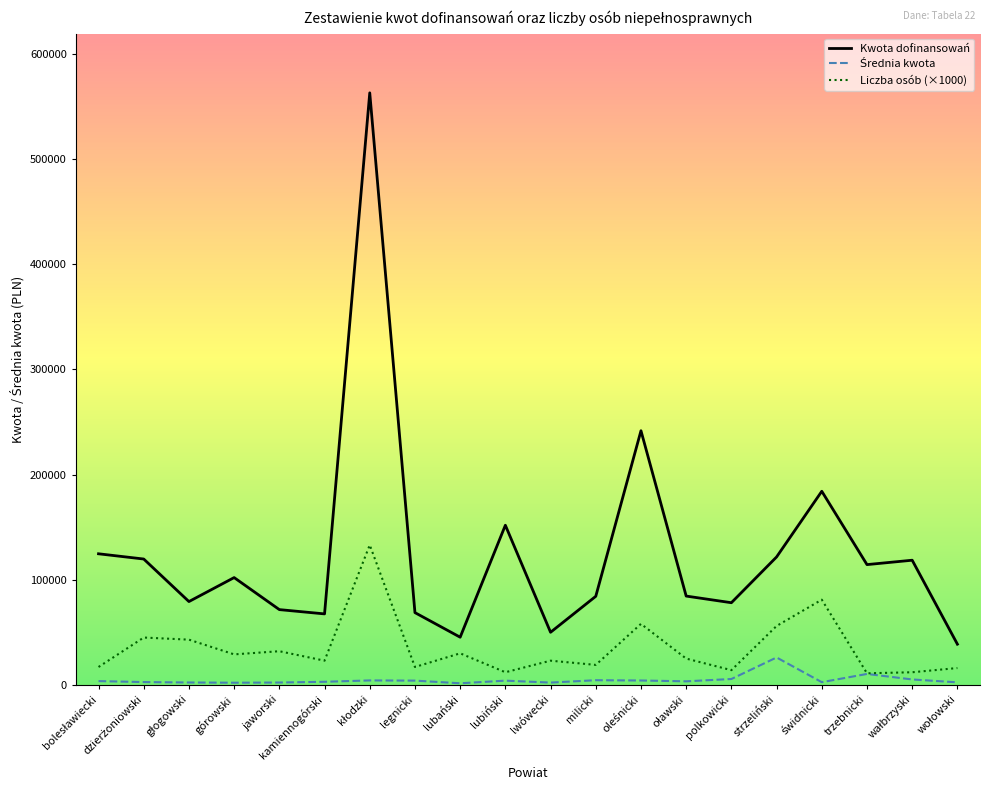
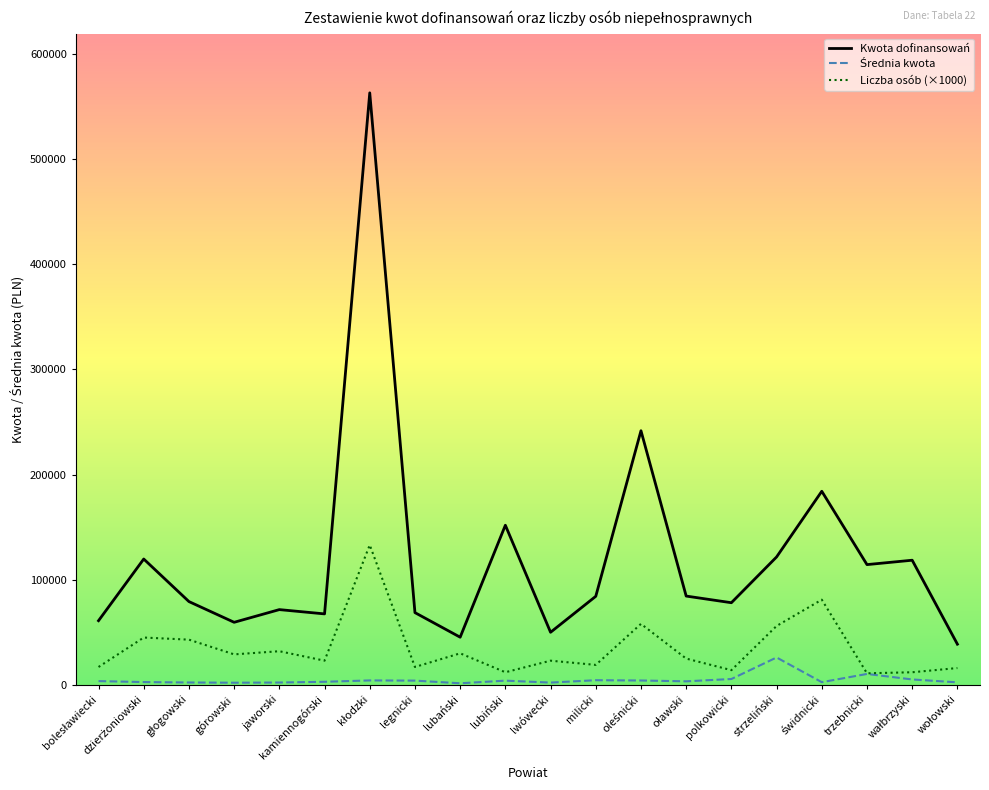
Kwota dofinansowań, bolesławiecki: 125000 -> 61000
Kwota dofinansowań, górowski: 102000 -> 59000
